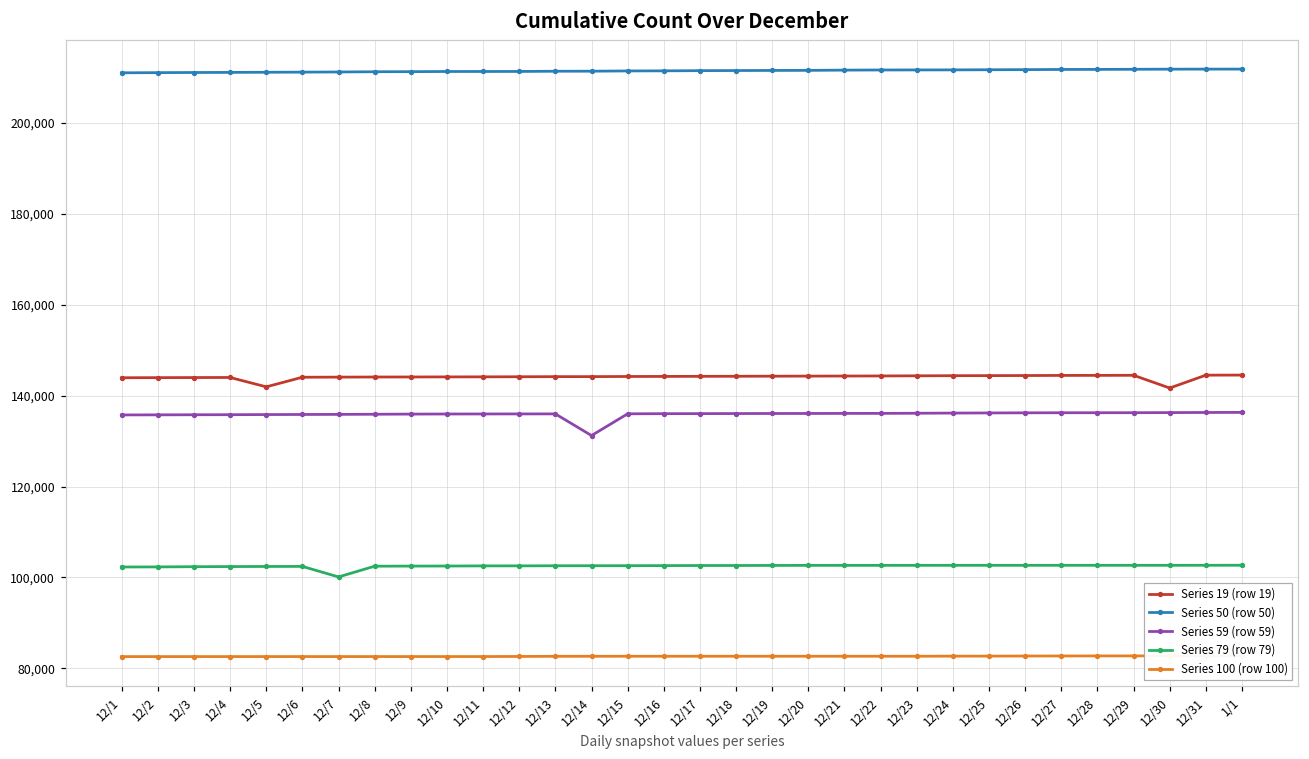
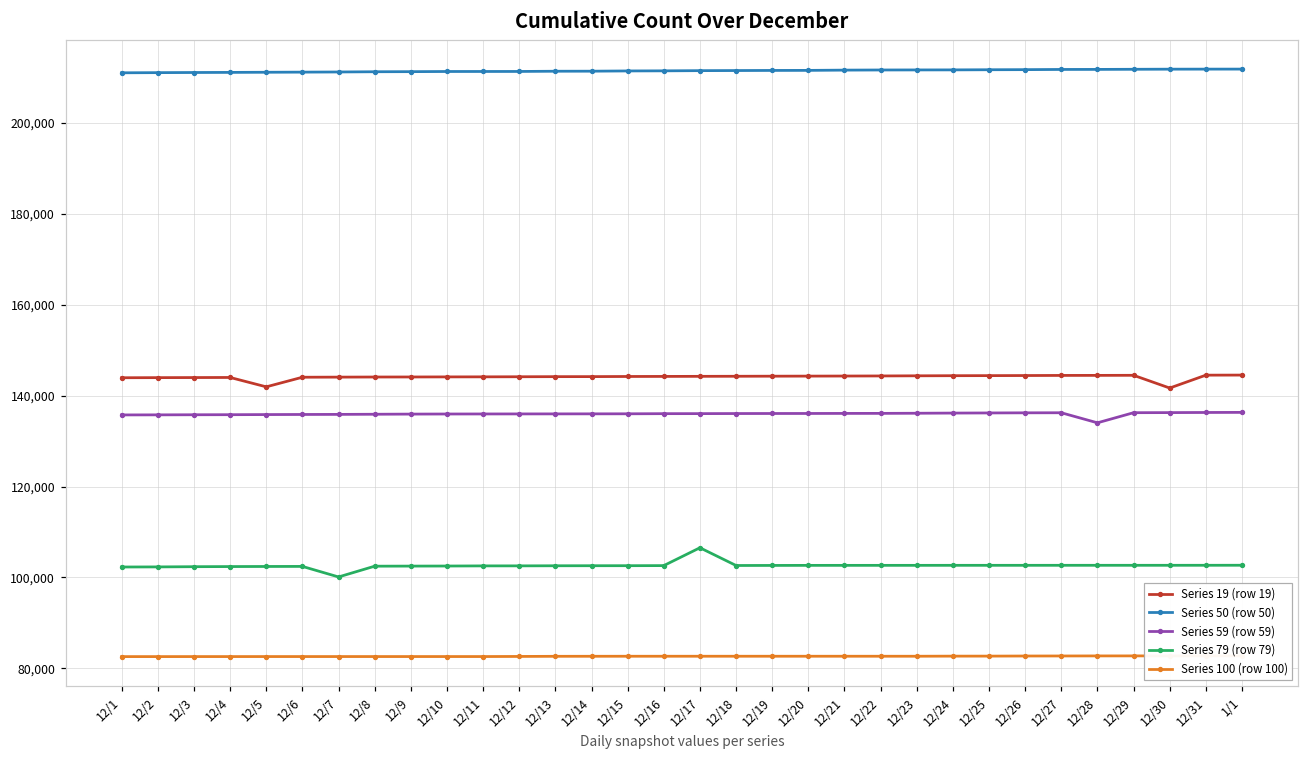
Series 59 (row 59), 12/14: 131,000 -> 136,000
Series 79 (row 79), 12/17: 103,000 -> 107,000
Series 59 (row 59), 12/28: 136,000 -> 134,000
